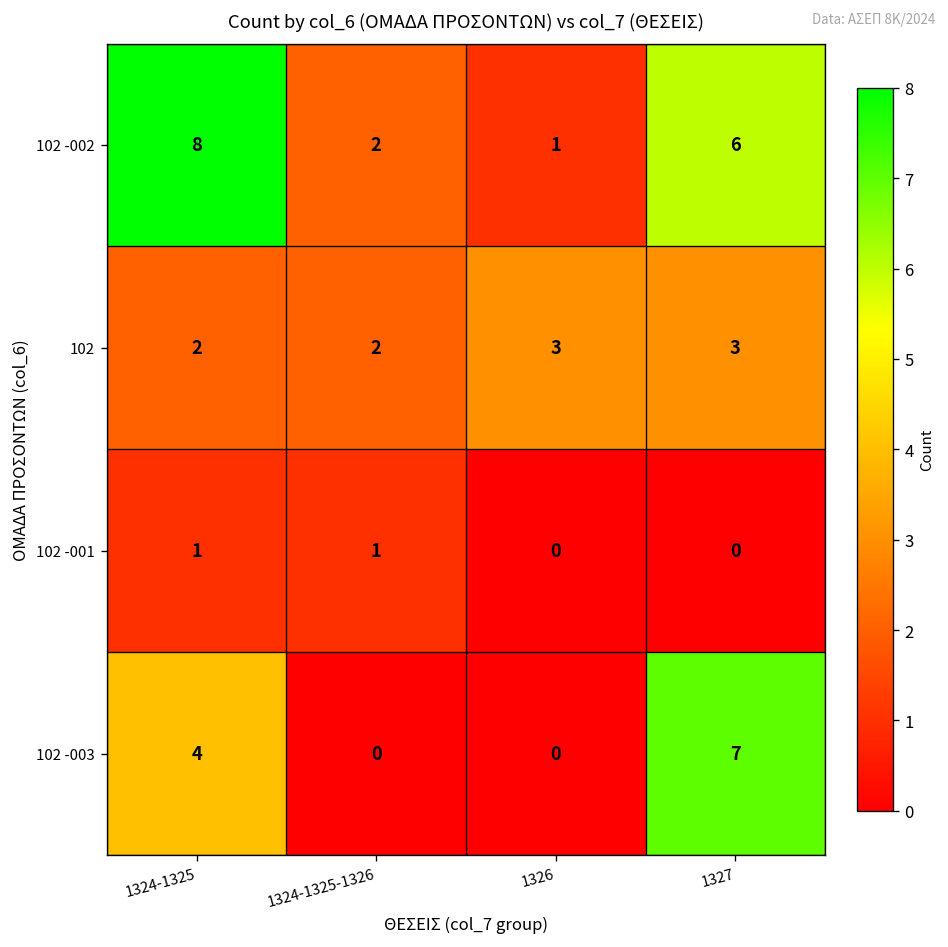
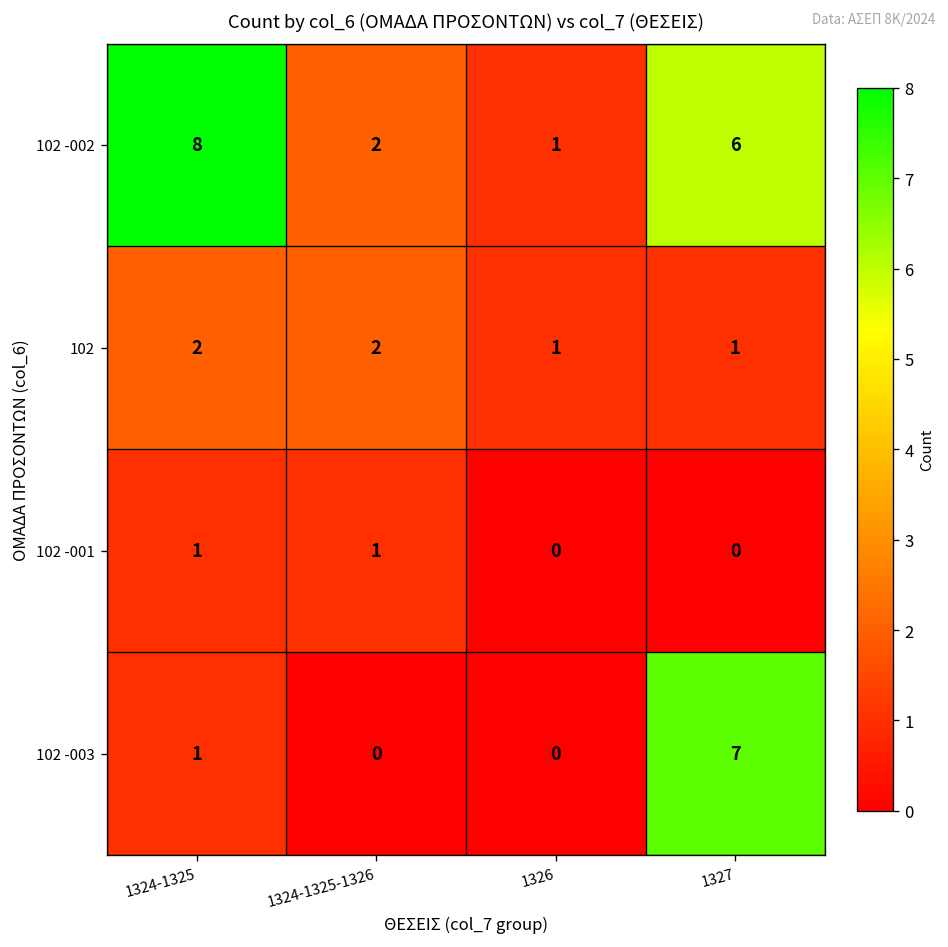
102, 1326: 3 -> 1
102, 1327: 3 -> 1
102 -003, 1324-1325: 4 -> 1
